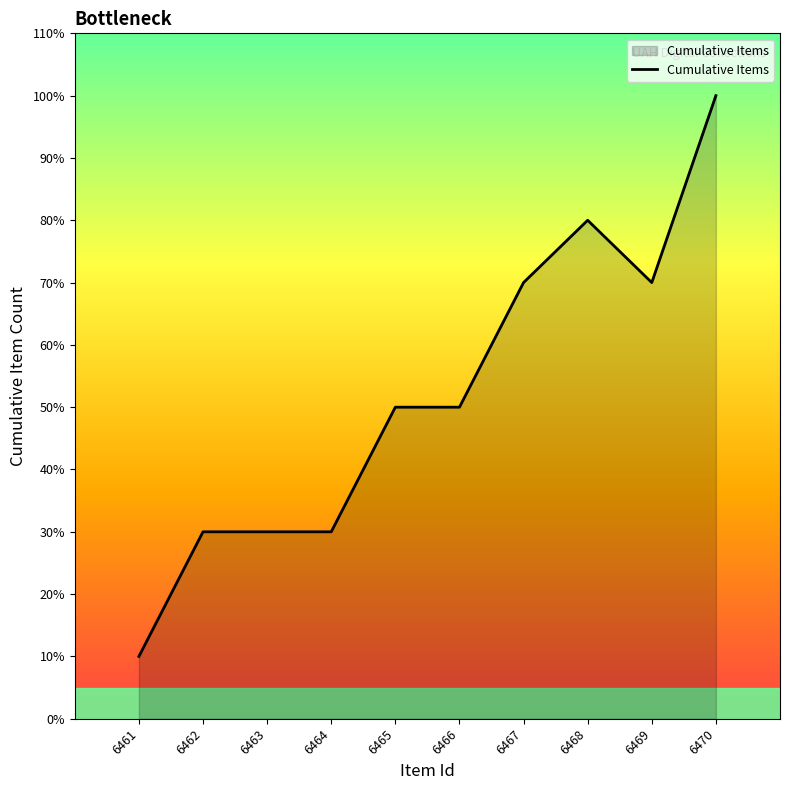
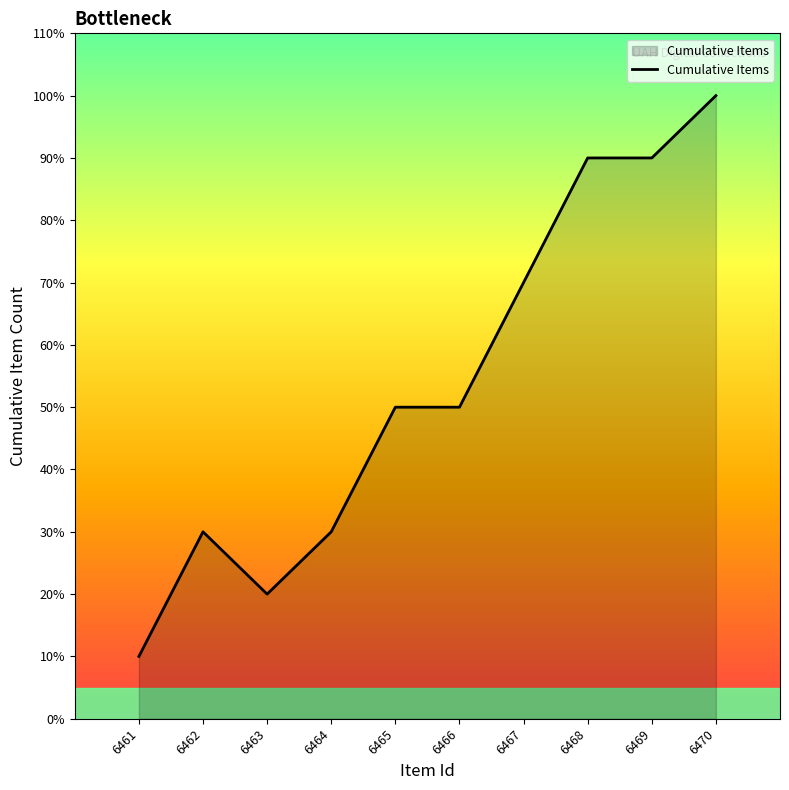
6463: 30% -> 20%
6468: 80% -> 90%
6469: 70% -> 90%
